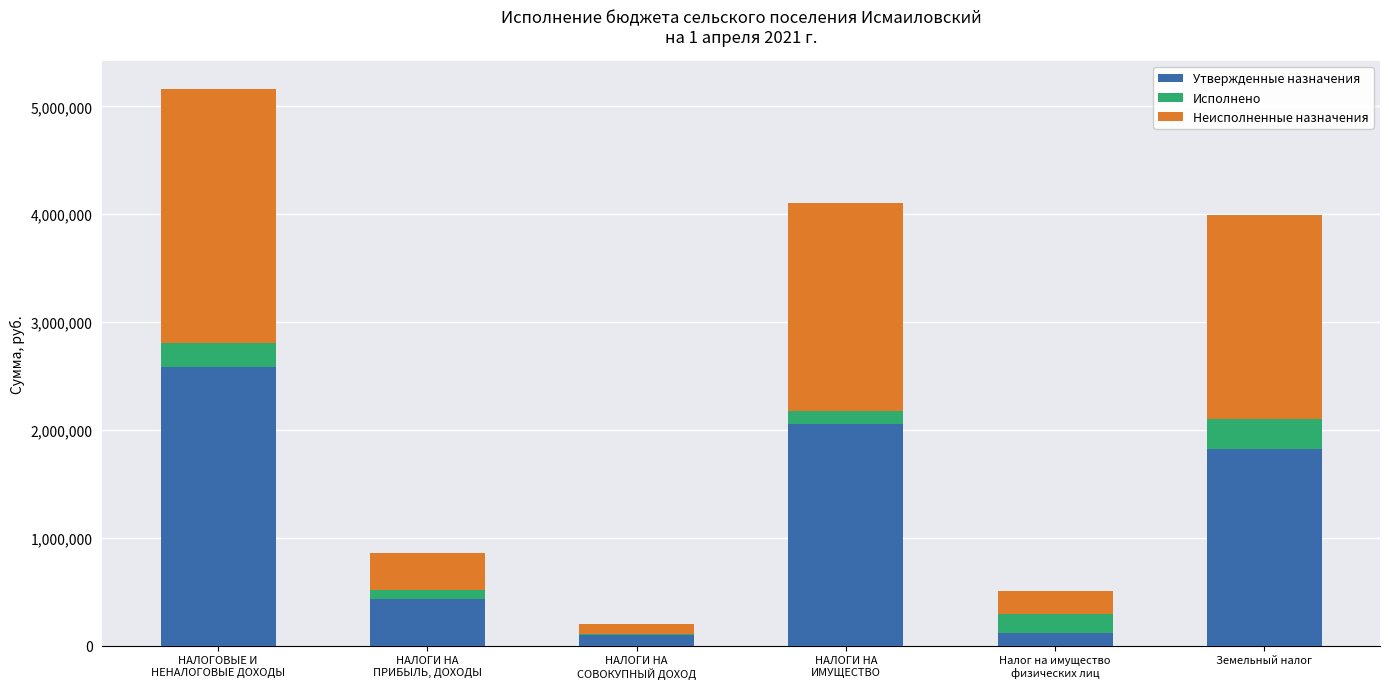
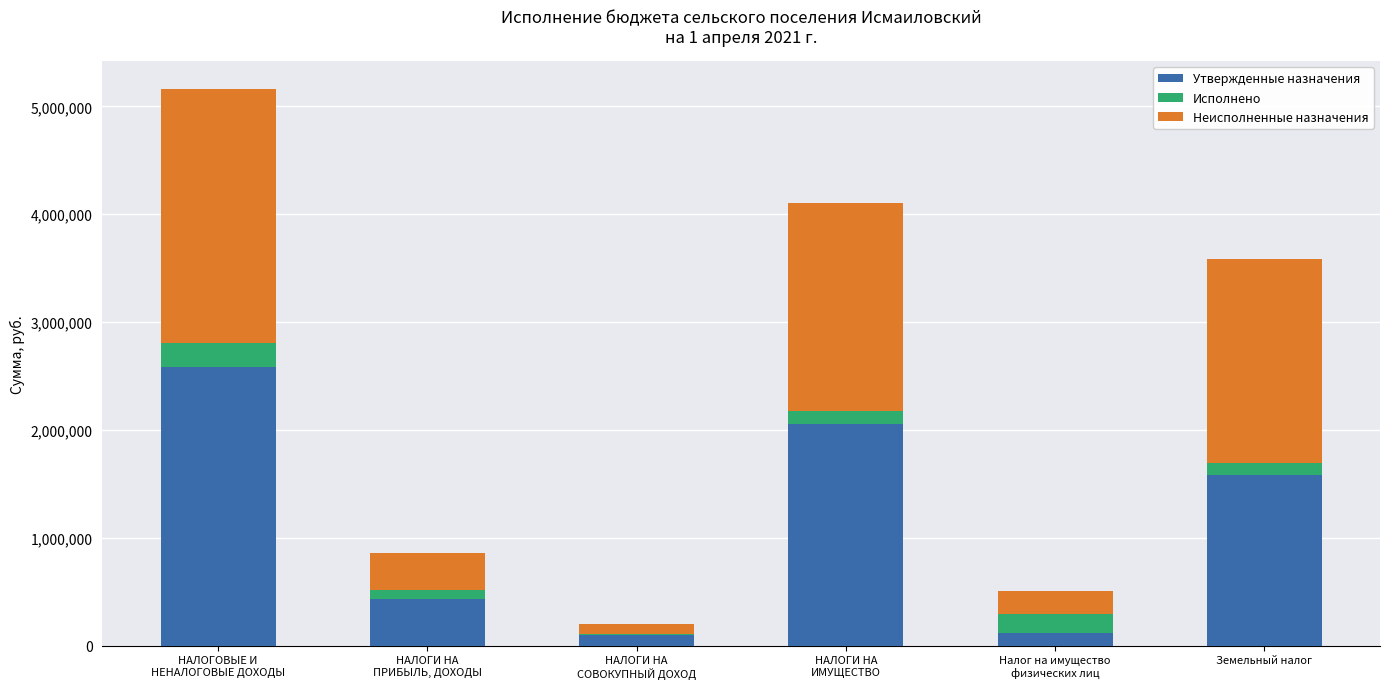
Утвержденные назначения, Земельный налог: 1,830,000 -> 1,580,000
Исполнено, Земельный налог: 270,000 -> 110,000
